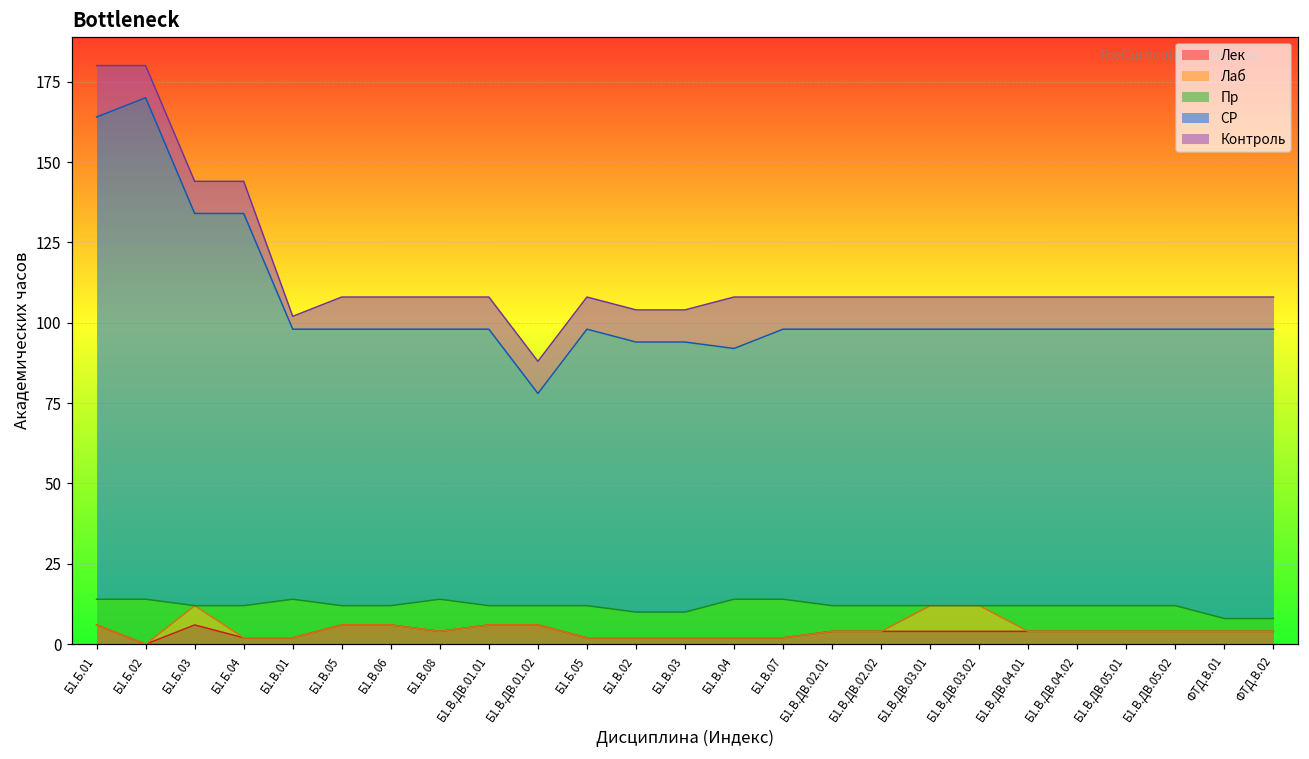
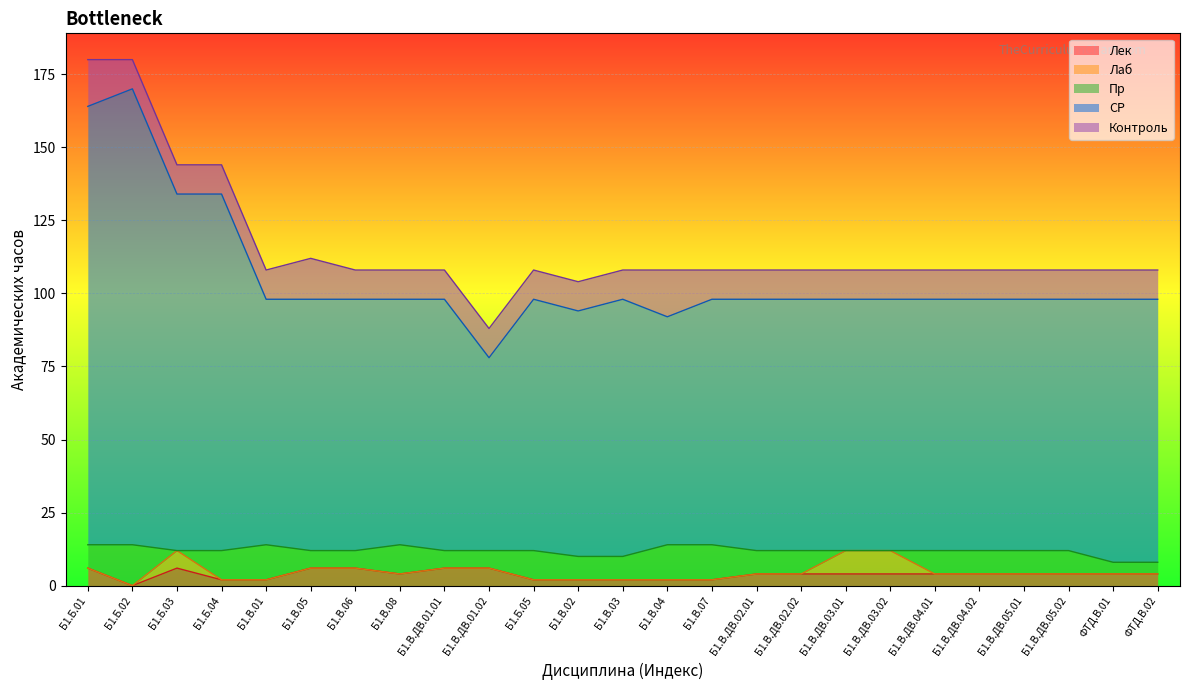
Контроль, Б1.В.01: 4 -> 10
Контроль, Б1.В.05: 10 -> 14
СР, Б1.В.03: 84 -> 88
